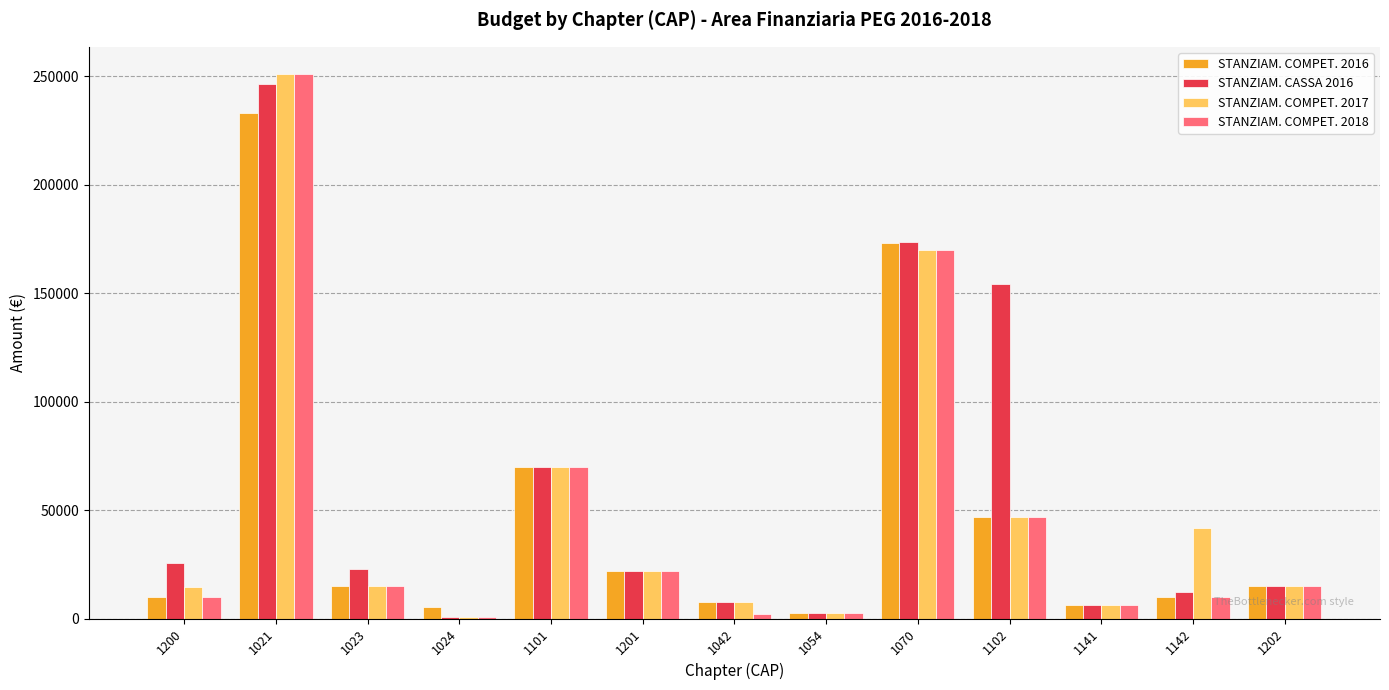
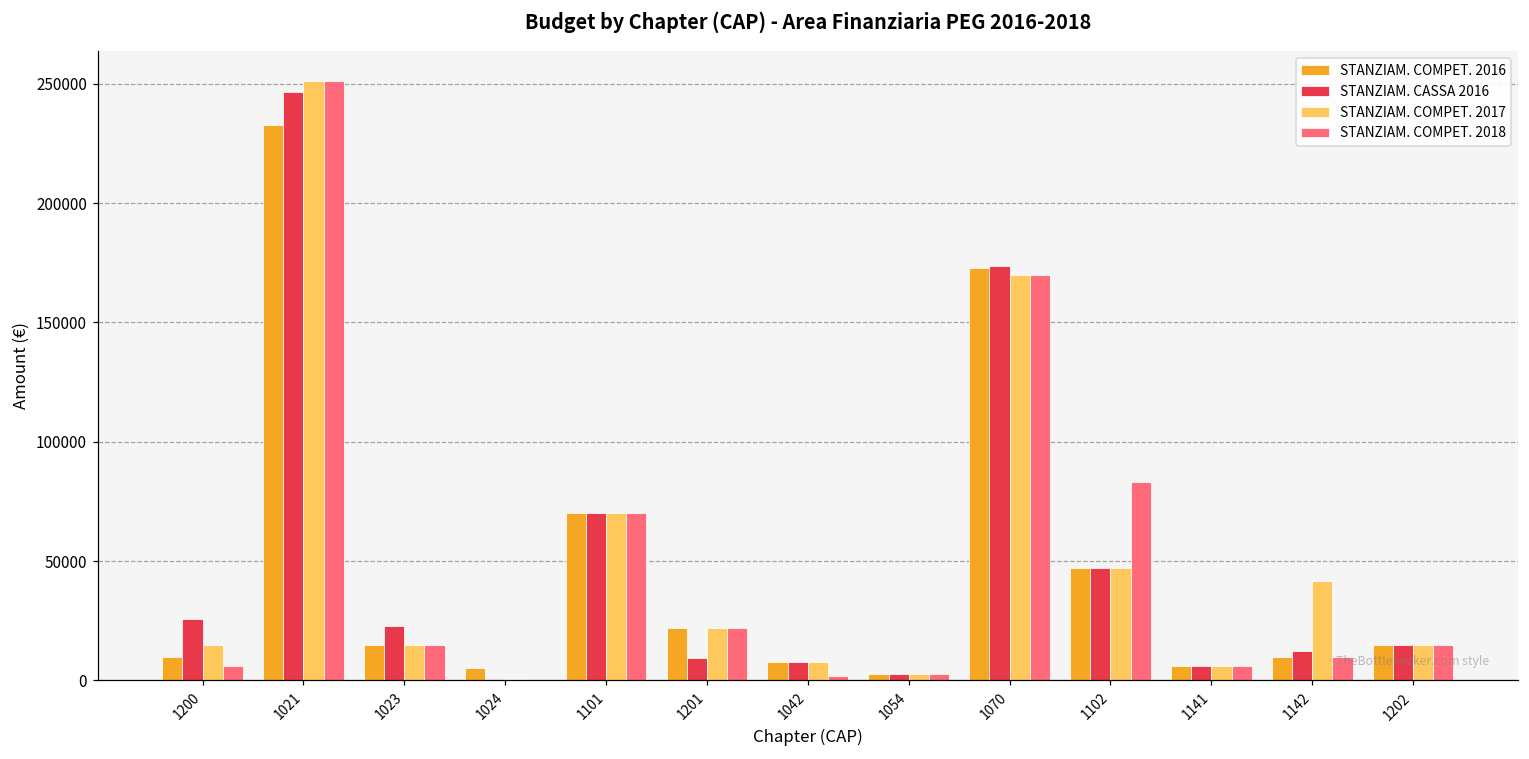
STANZIAM. COMPET. 2018, 1200: 10000 -> 6000
STANZIAM. CASSA 2016, 1201: 22000 -> 9000
STANZIAM. CASSA 2016, 1102: 154000 -> 47000
STANZIAM. COMPET. 2018, 1102: 47000 -> 83000
